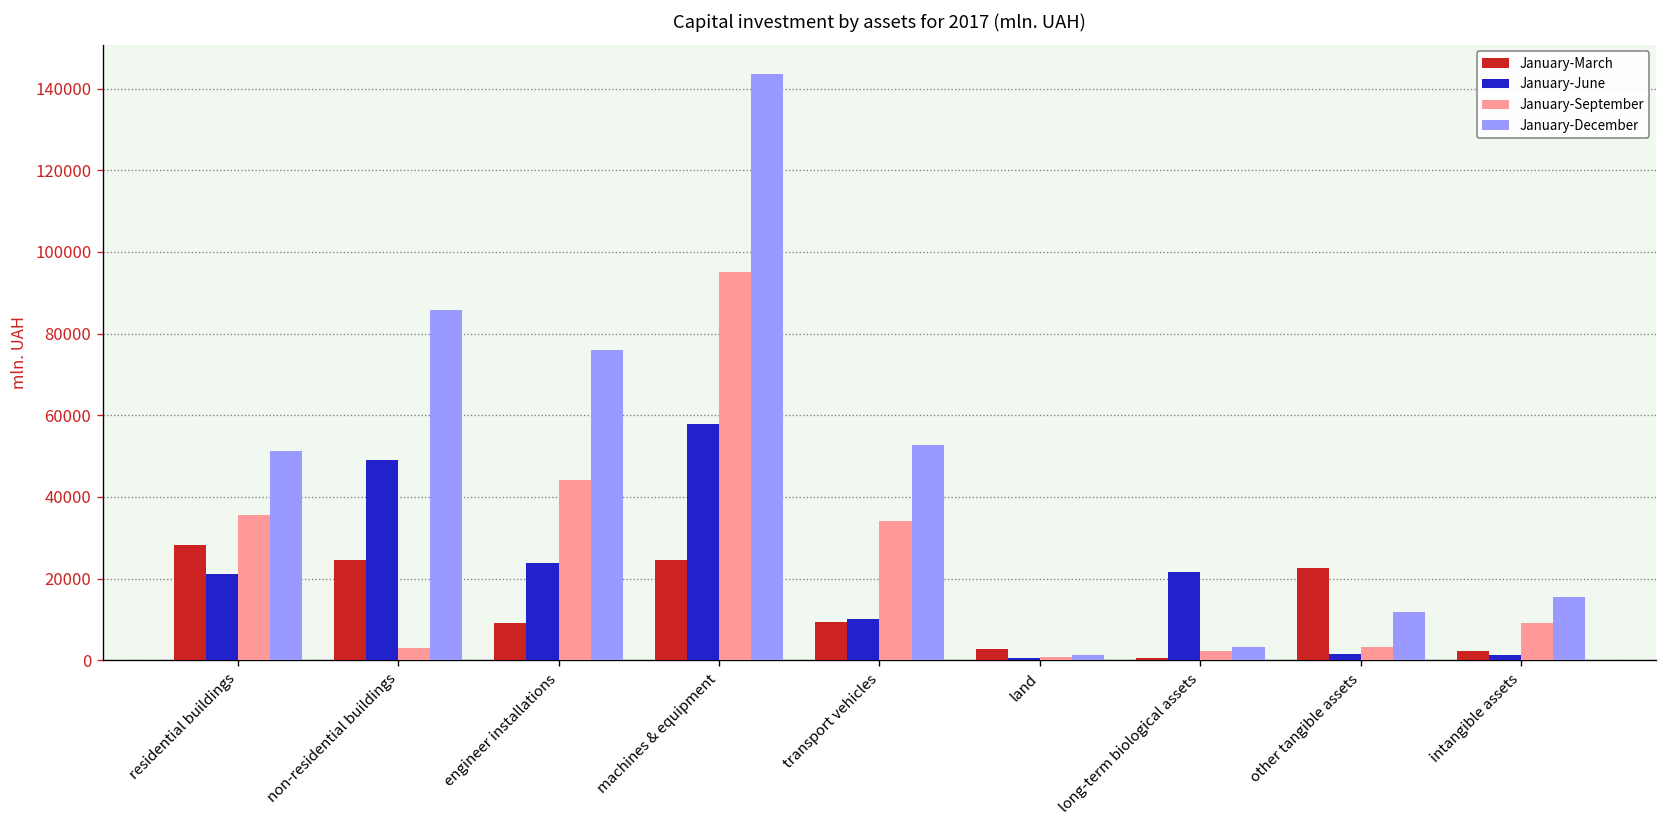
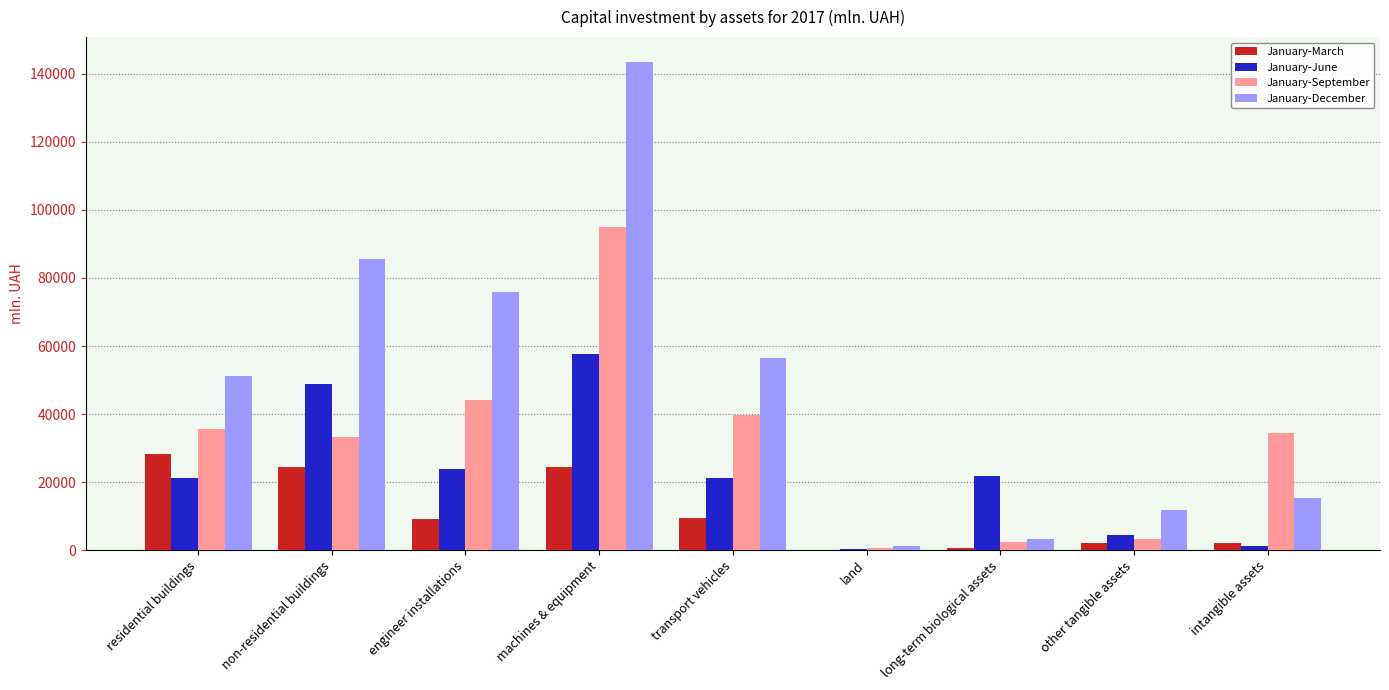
January-September, non-residential buildings: 3000 -> 33000
January-June, transport vehicles: 10000 -> 21000
January-September, transport vehicles: 34000 -> 40000
January-December, transport vehicles: 53000 -> 57000
January-March, land: 3000 -> 0
January-March, other tangible assets: 23000 -> 2000
January-June, other tangible assets: 2000 -> 5000
January-September, intangible assets: 9000 -> 35000
